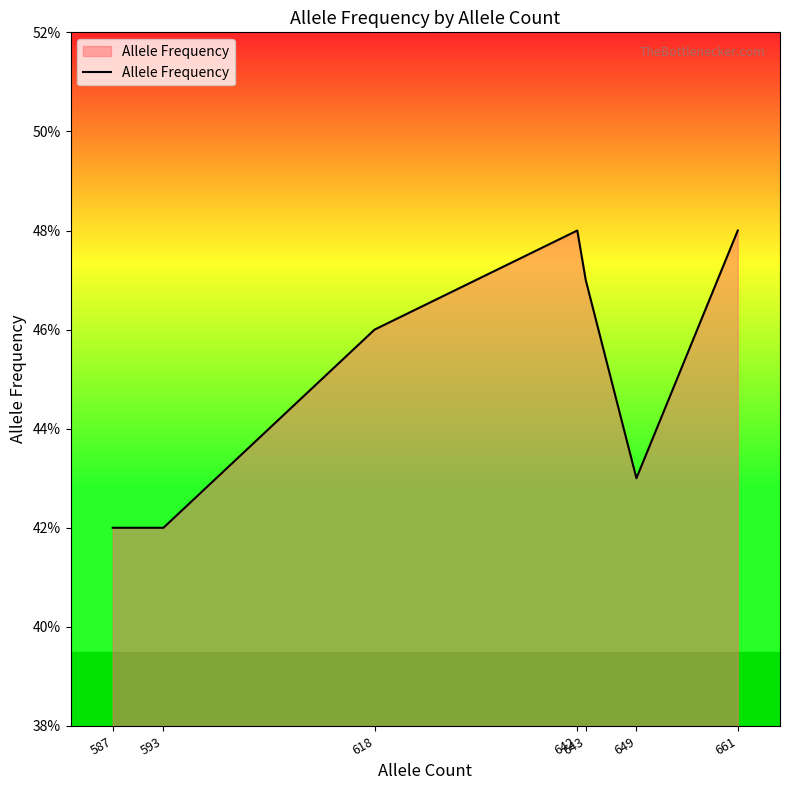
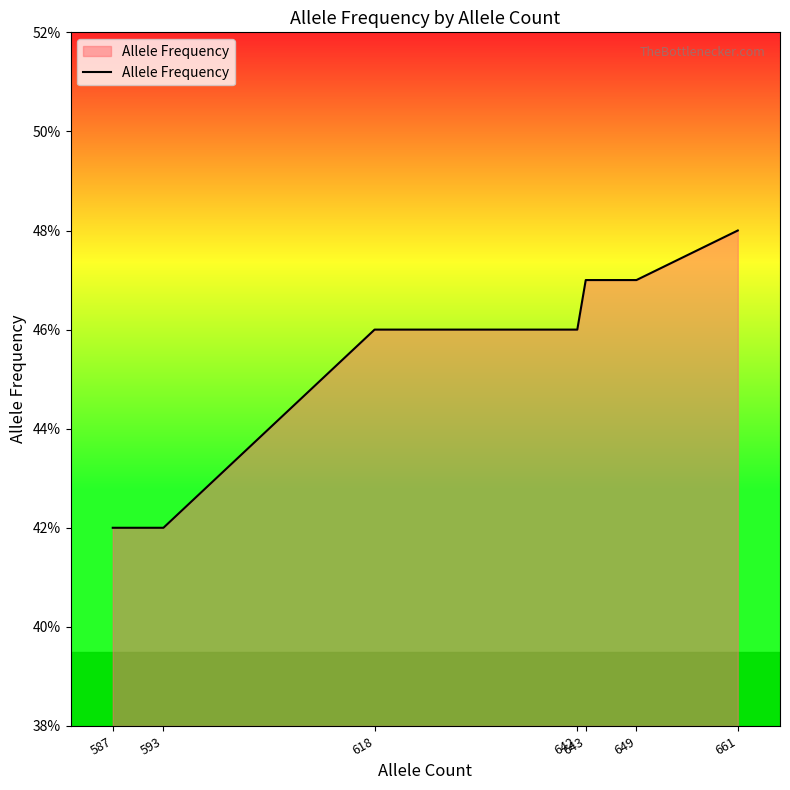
642: 48.0% -> 46.0%
649: 43.0% -> 47.0%
